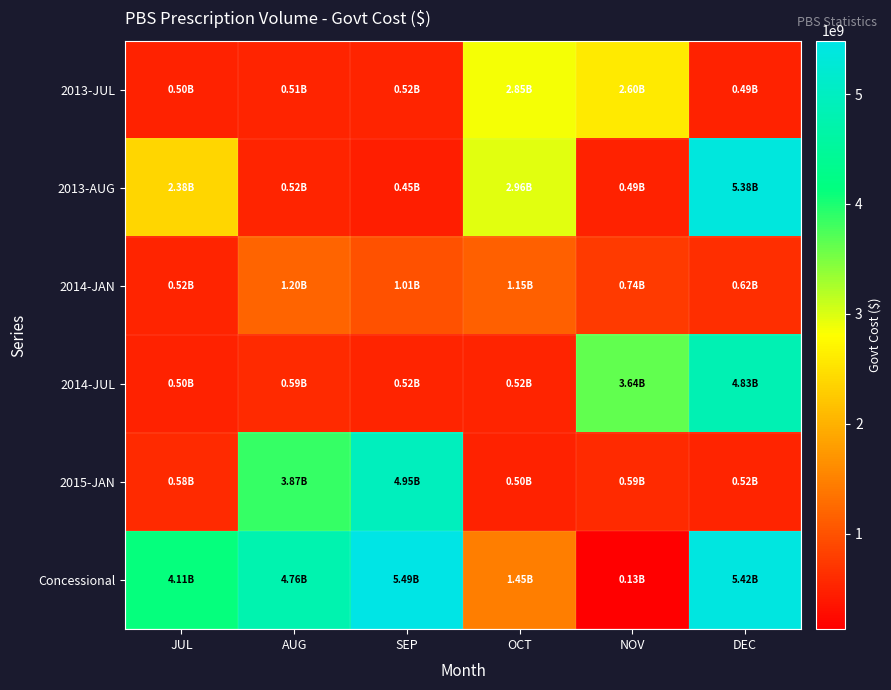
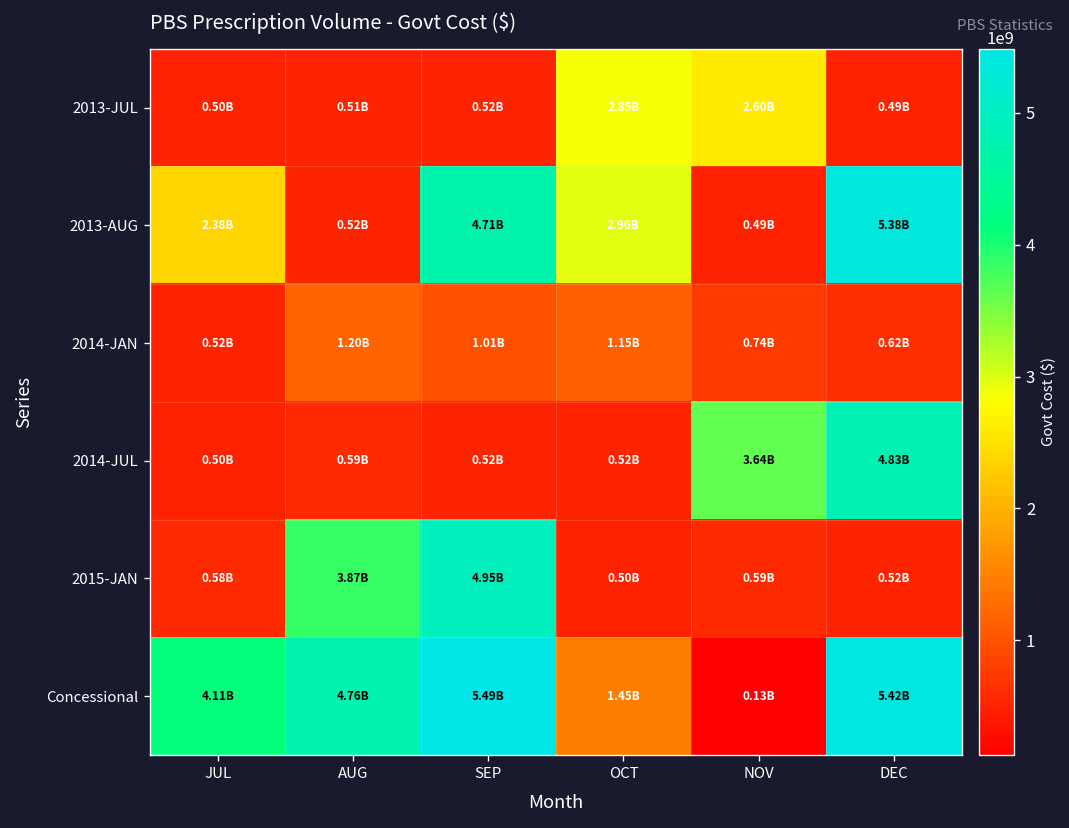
2013-AUG, SEP: 0.45B -> 4.71B
